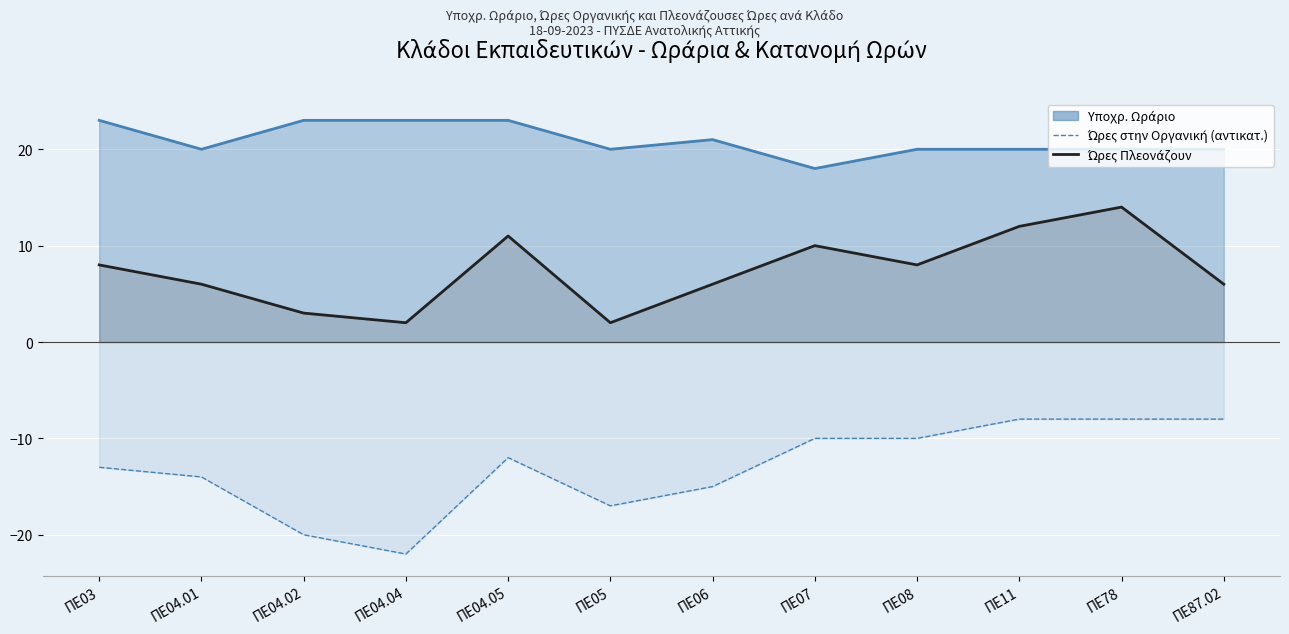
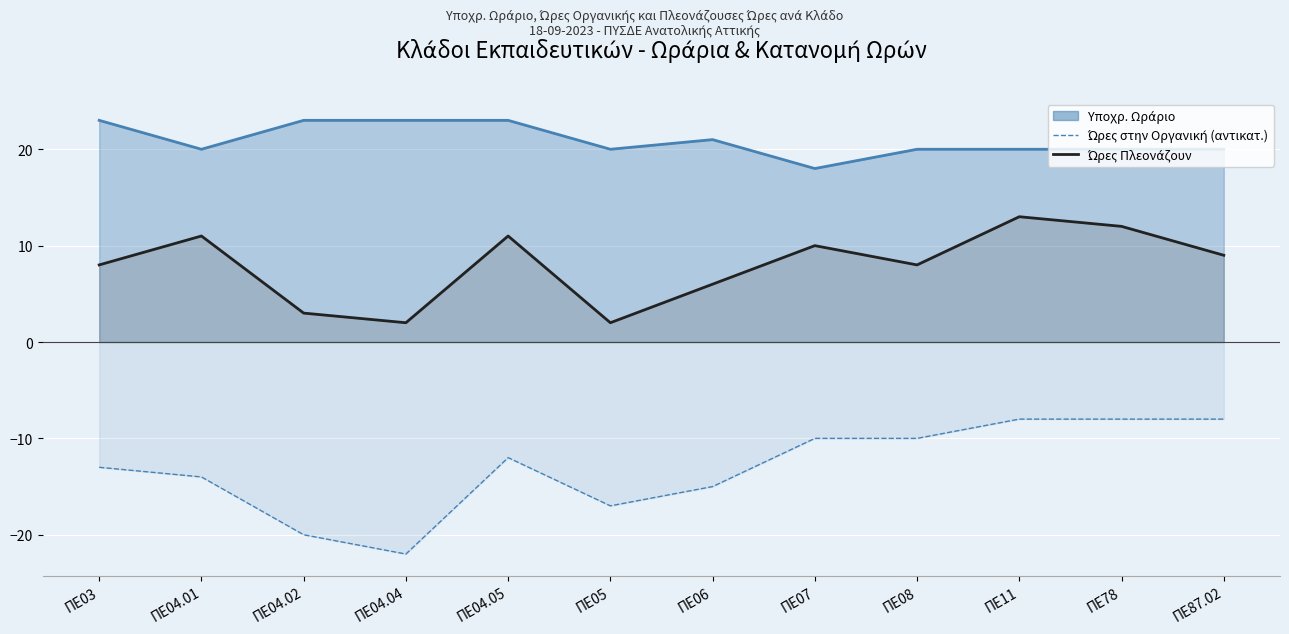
Ώρες Πλεονάζουν, ΠΕ04.01: 6 -> 11
Ώρες Πλεονάζουν, ΠΕ11: 12 -> 13
Ώρες Πλεονάζουν, ΠΕ78: 14 -> 12
Ώρες Πλεονάζουν, ΠΕ87.02: 6 -> 9
